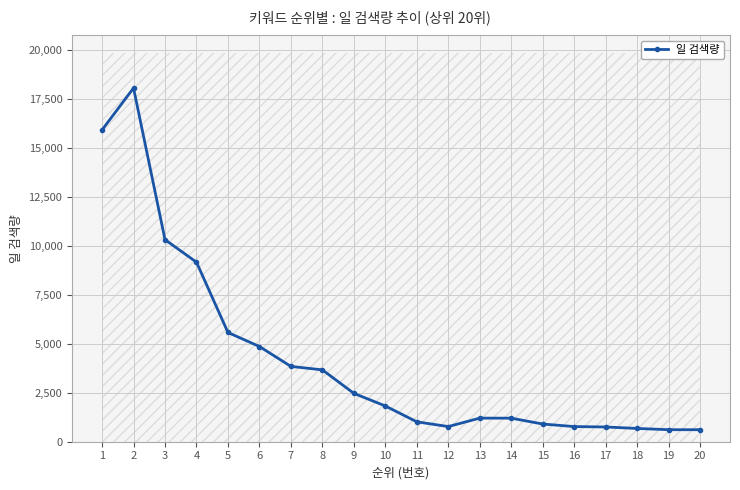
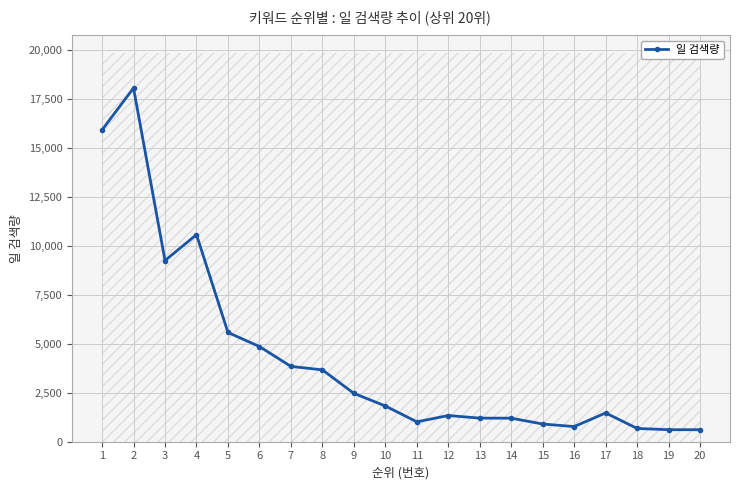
일 검색량, 3: 10,300 -> 9,300
일 검색량, 4: 9,200 -> 10,600
일 검색량, 12: 800 -> 1,300
일 검색량, 17: 800 -> 1,500
